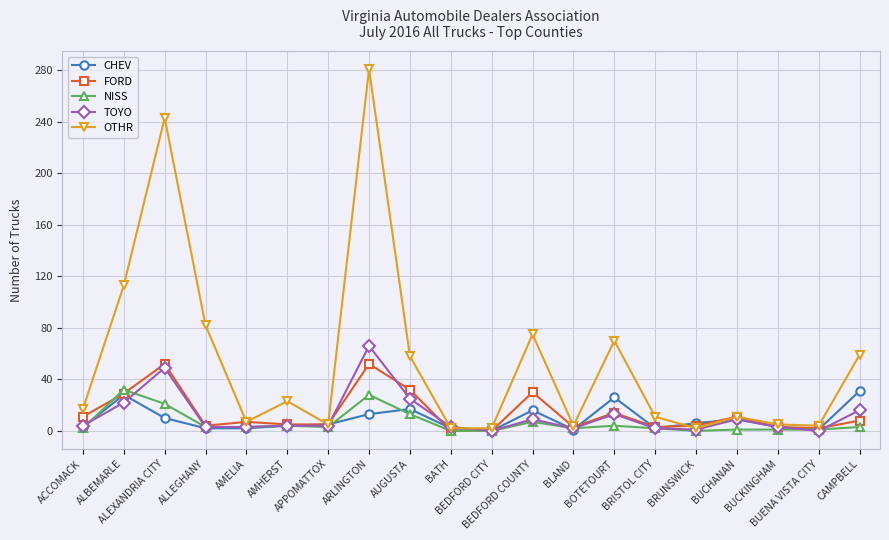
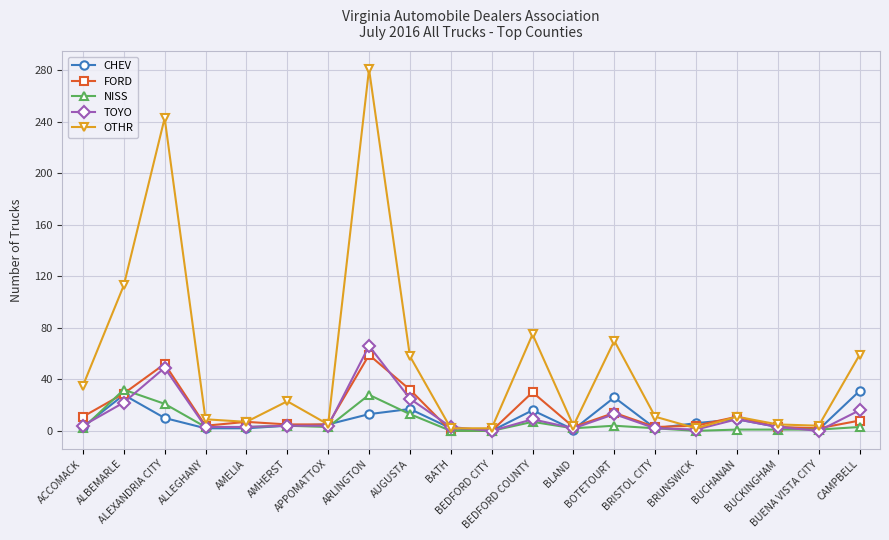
OTHR, ACCOMACK: 17 -> 35
OTHR, ALLEGHANY: 82 -> 9
FORD, ARLINGTON: 52 -> 59
